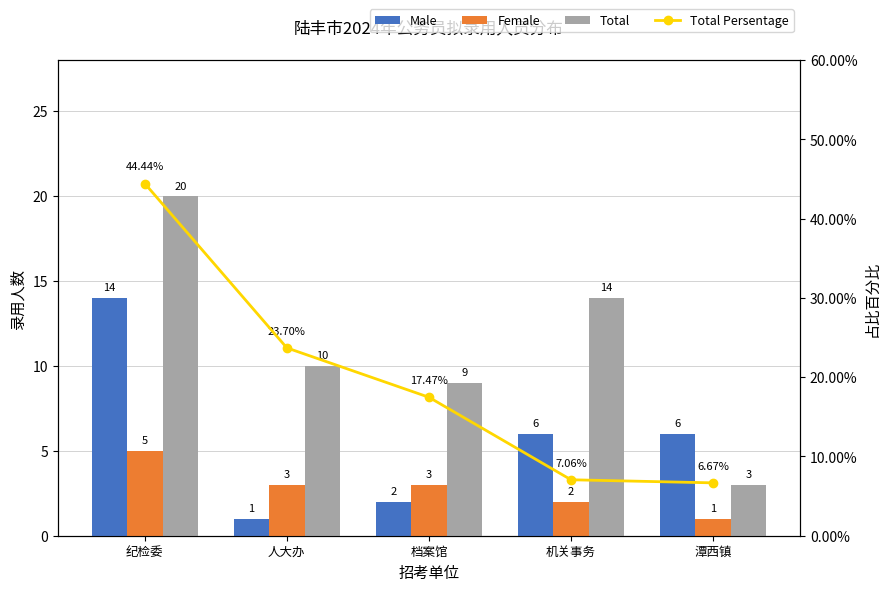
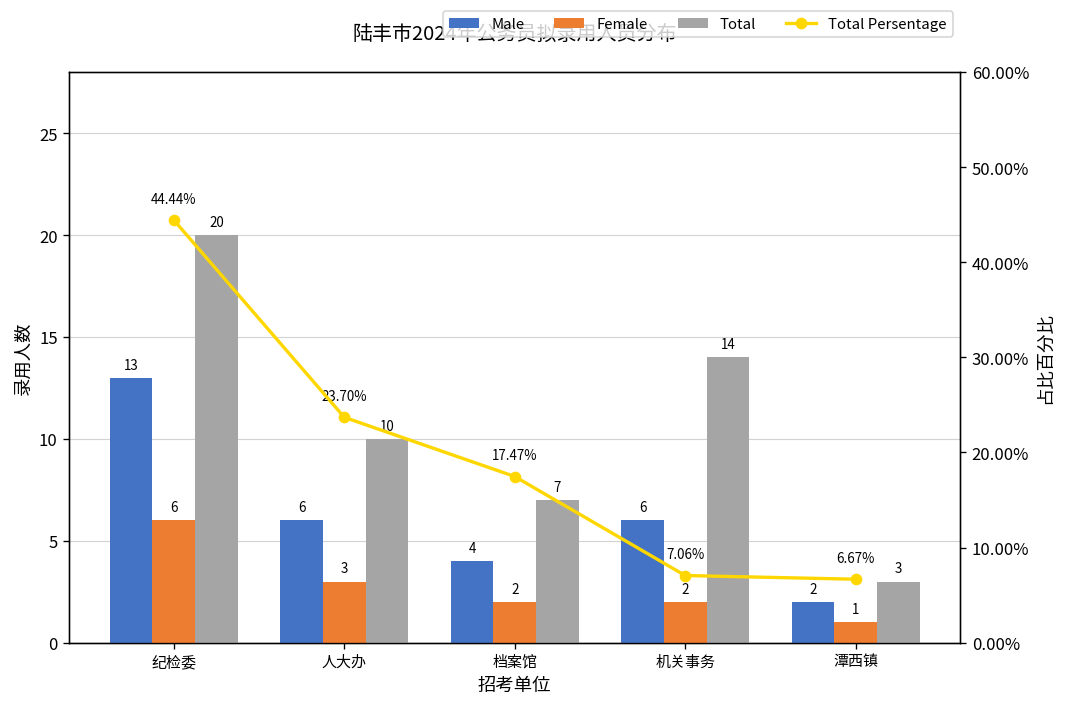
Male, 纪检委: 14 -> 13
Female, 纪检委: 5 -> 6
Male, 人大办: 1 -> 6
Male, 档案馆: 2 -> 4
Female, 档案馆: 3 -> 2
Total, 档案馆: 9 -> 7
Male, 潭西镇: 6 -> 2
